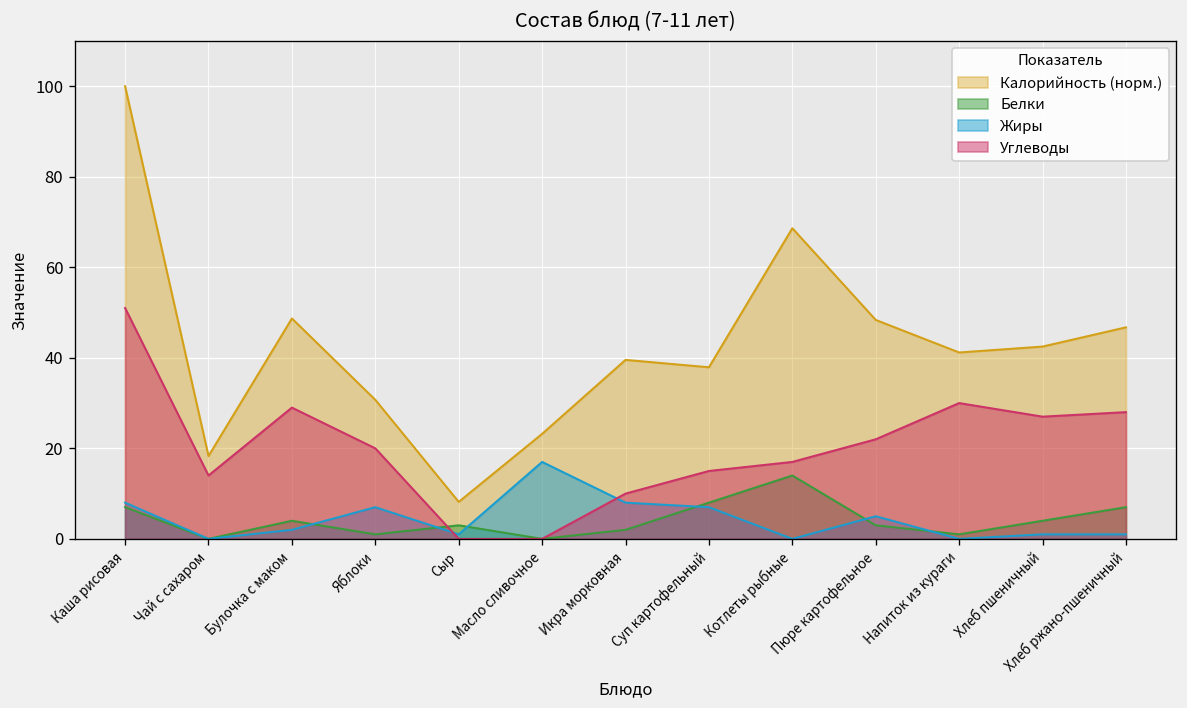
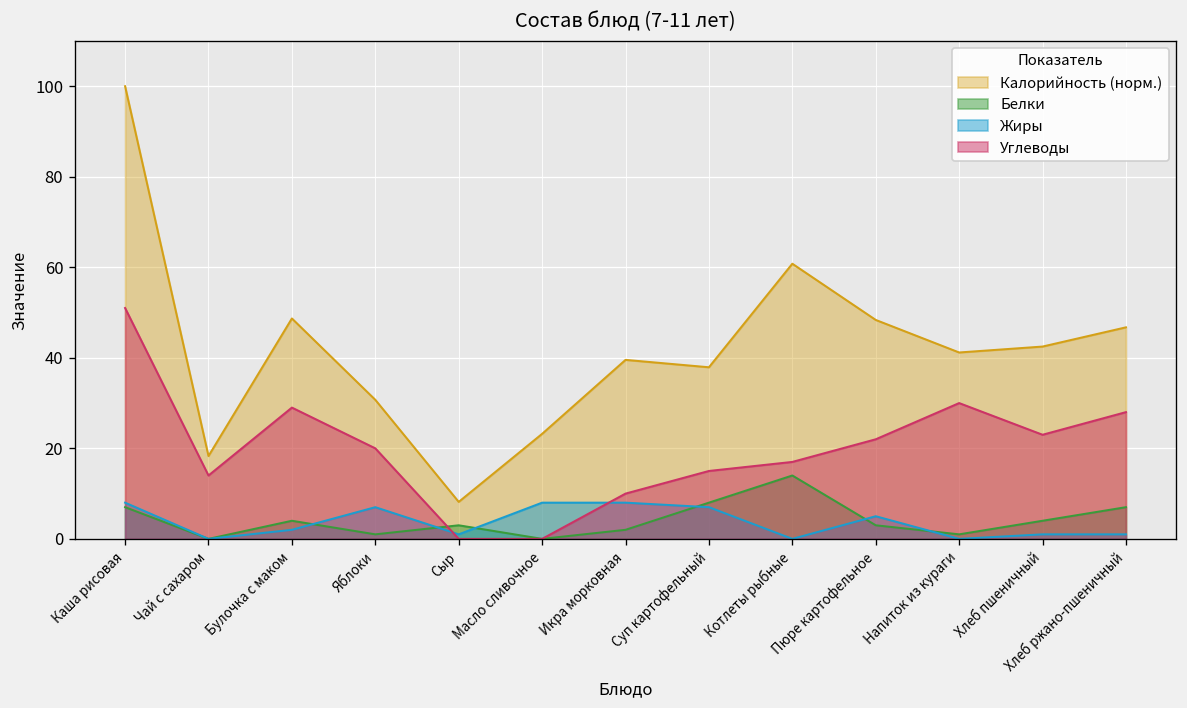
Жиры, Масло сливочное: 17 -> 8
Калорийность (норм.), Котлеты рыбные: 69 -> 61
Углеводы, Хлеб пшеничный: 27 -> 23
